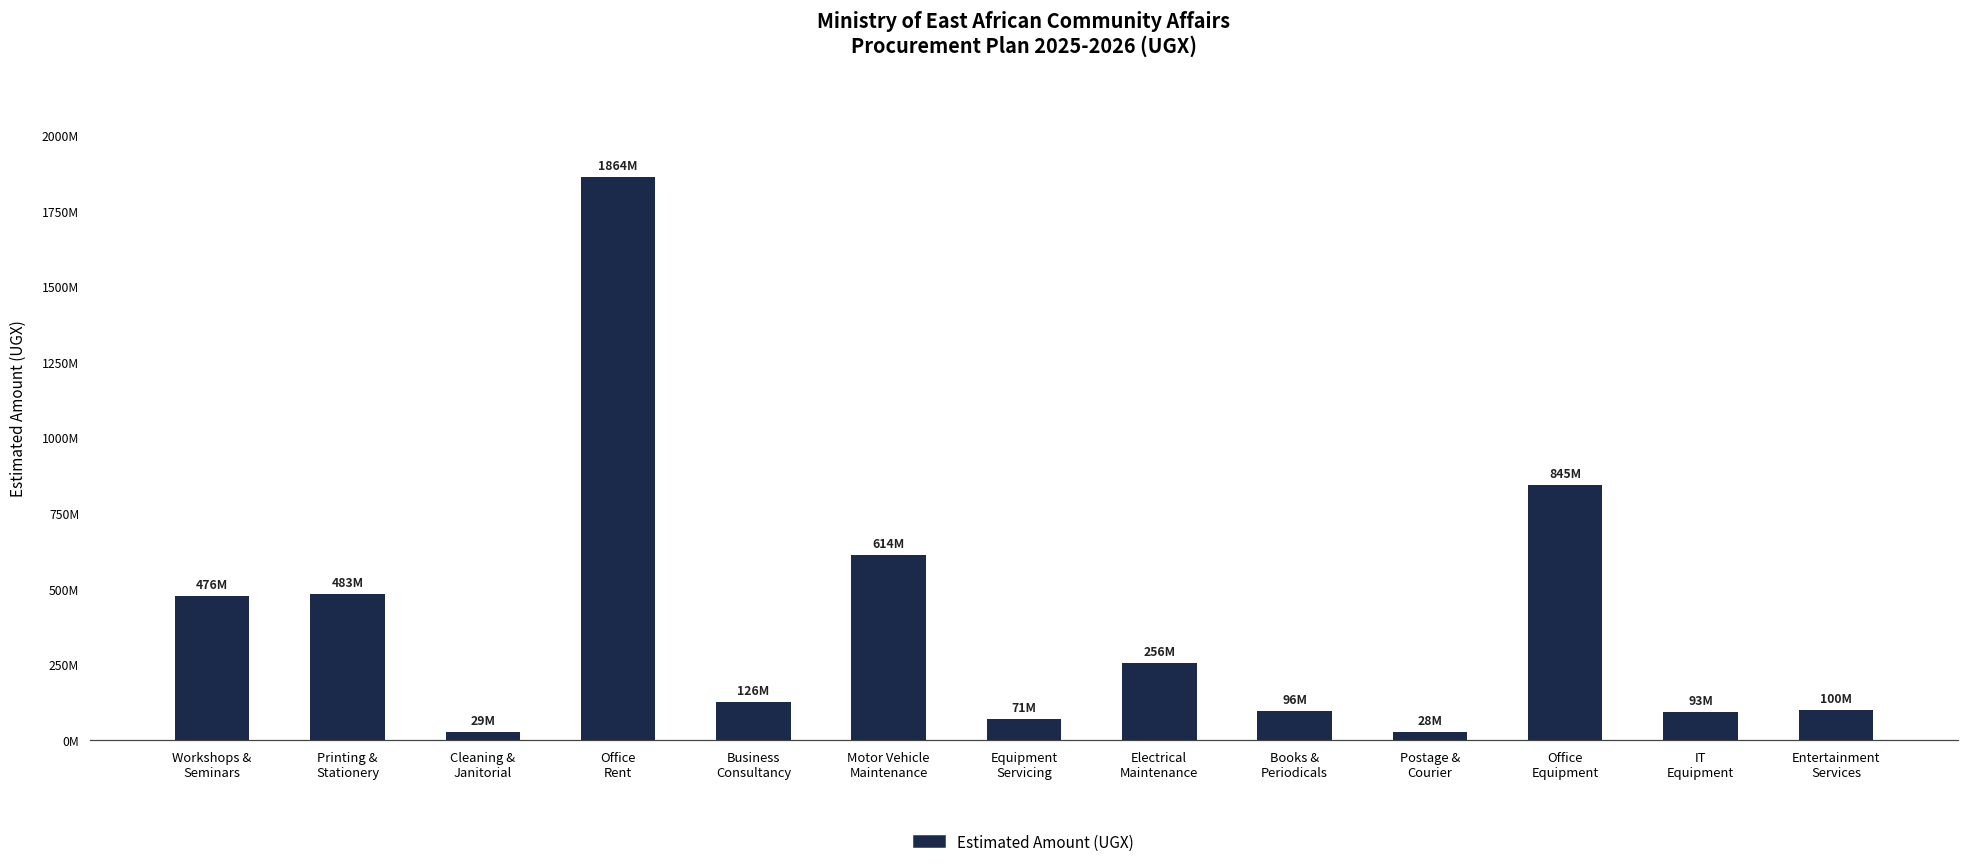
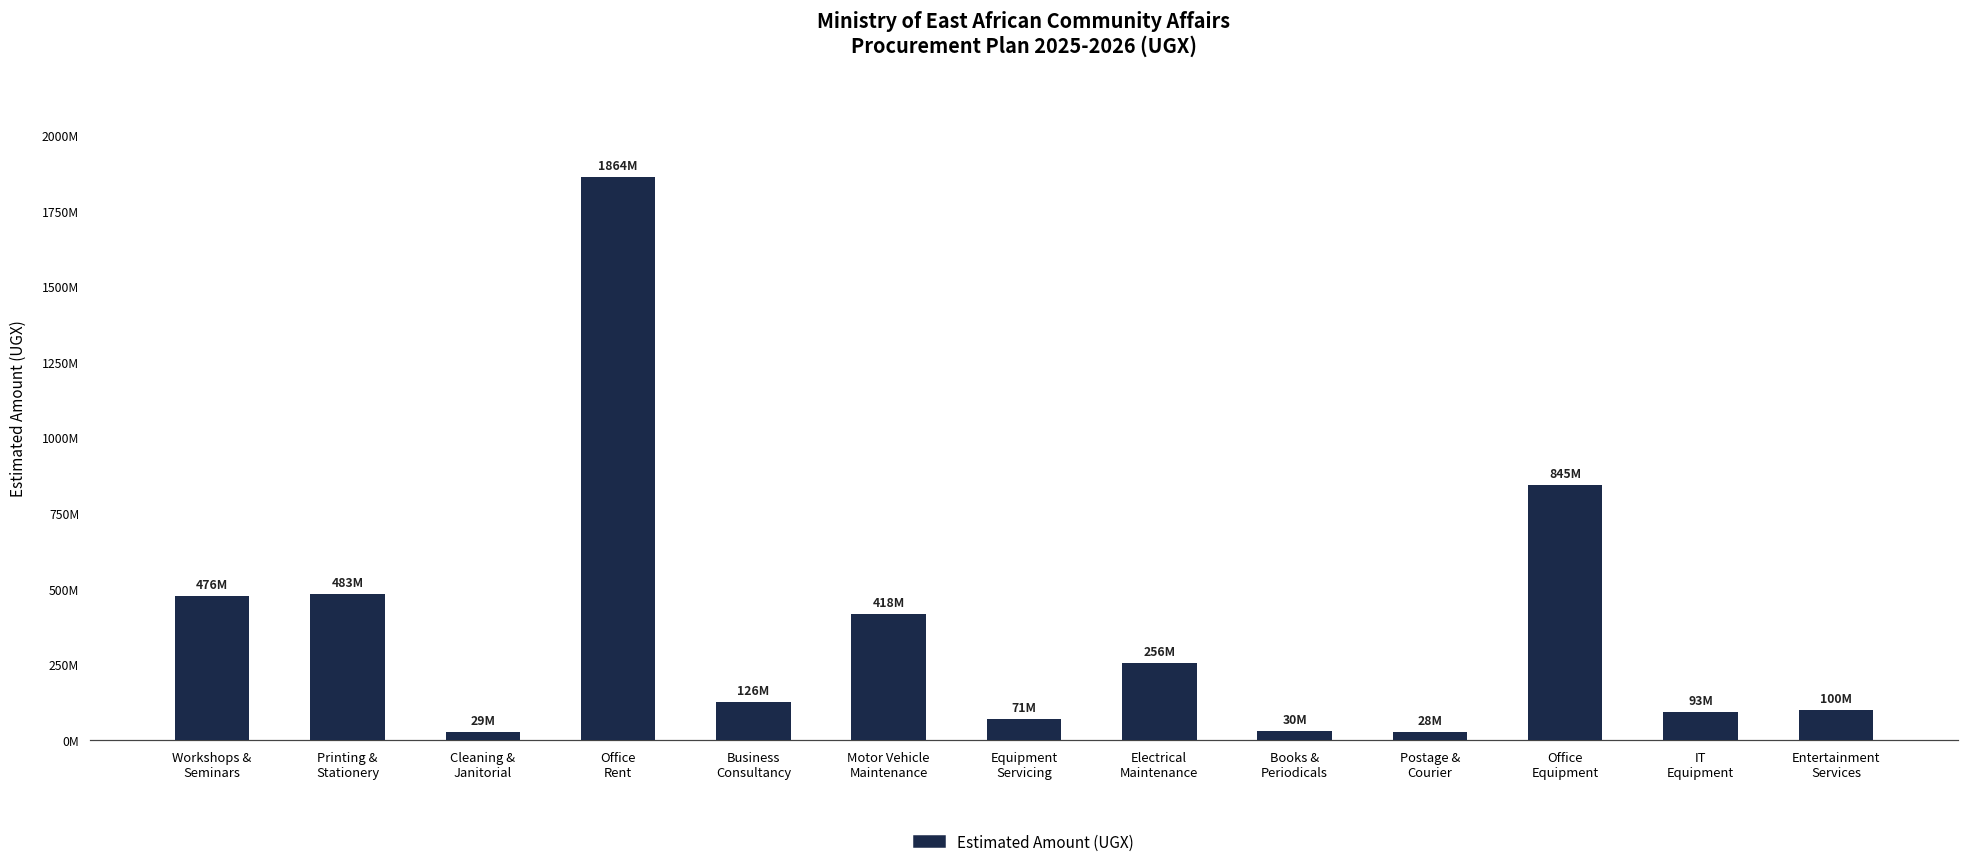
Motor Vehicle Maintenance: 614M -> 418M
Books & Periodicals: 96M -> 30M
